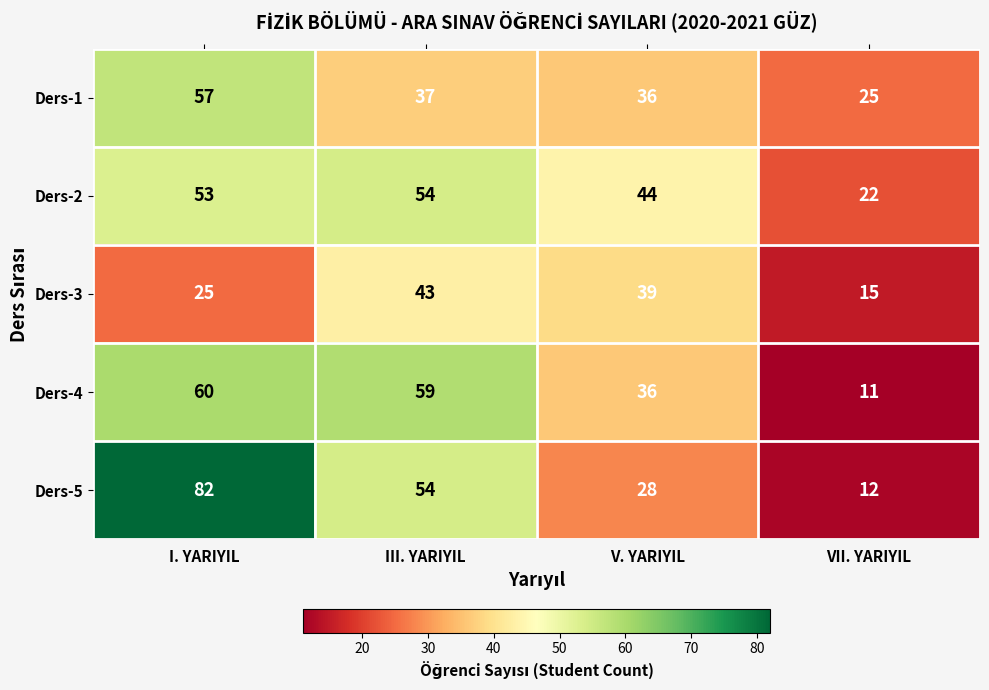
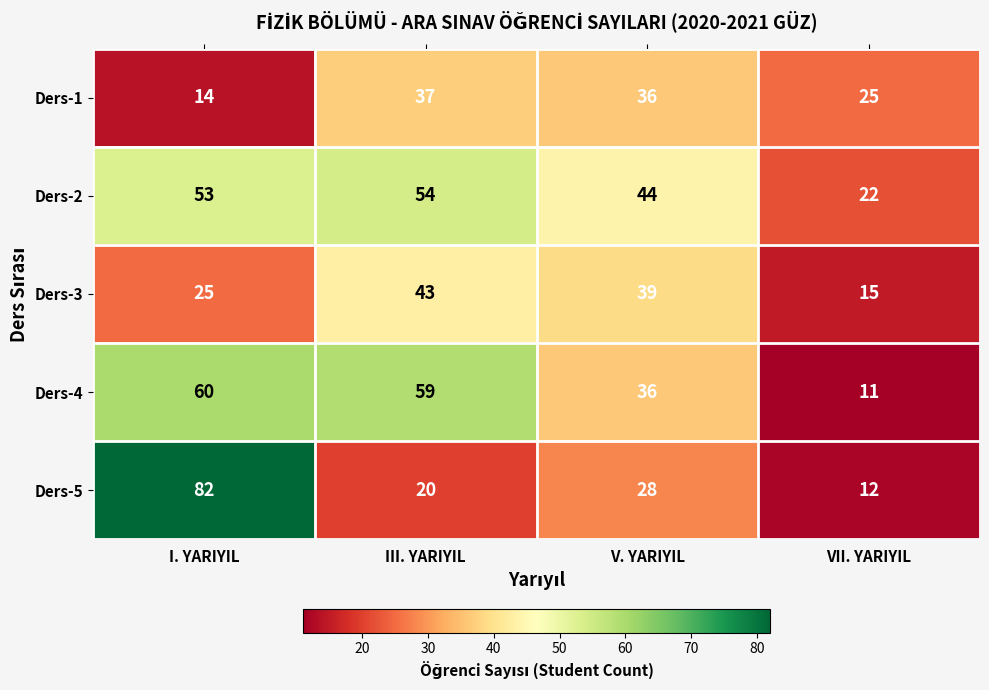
Ders-1, I. YARIYIL: 57 -> 14
Ders-5, III. YARIYIL: 54 -> 20
